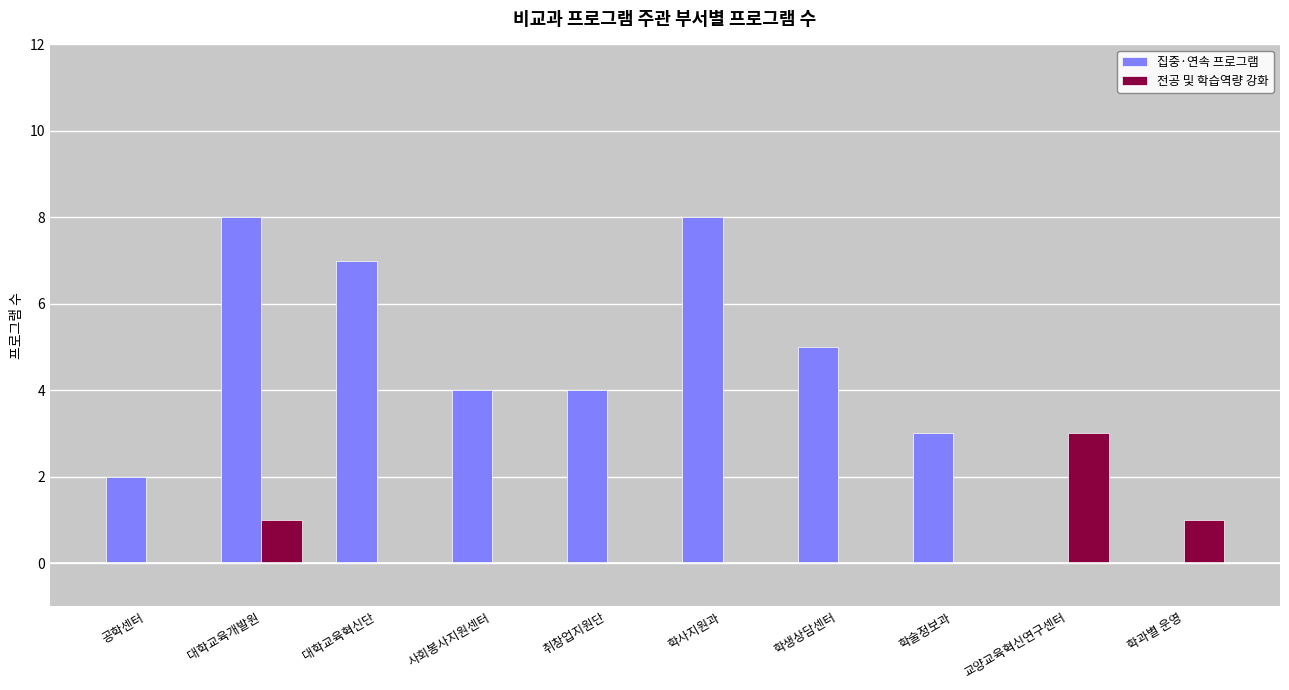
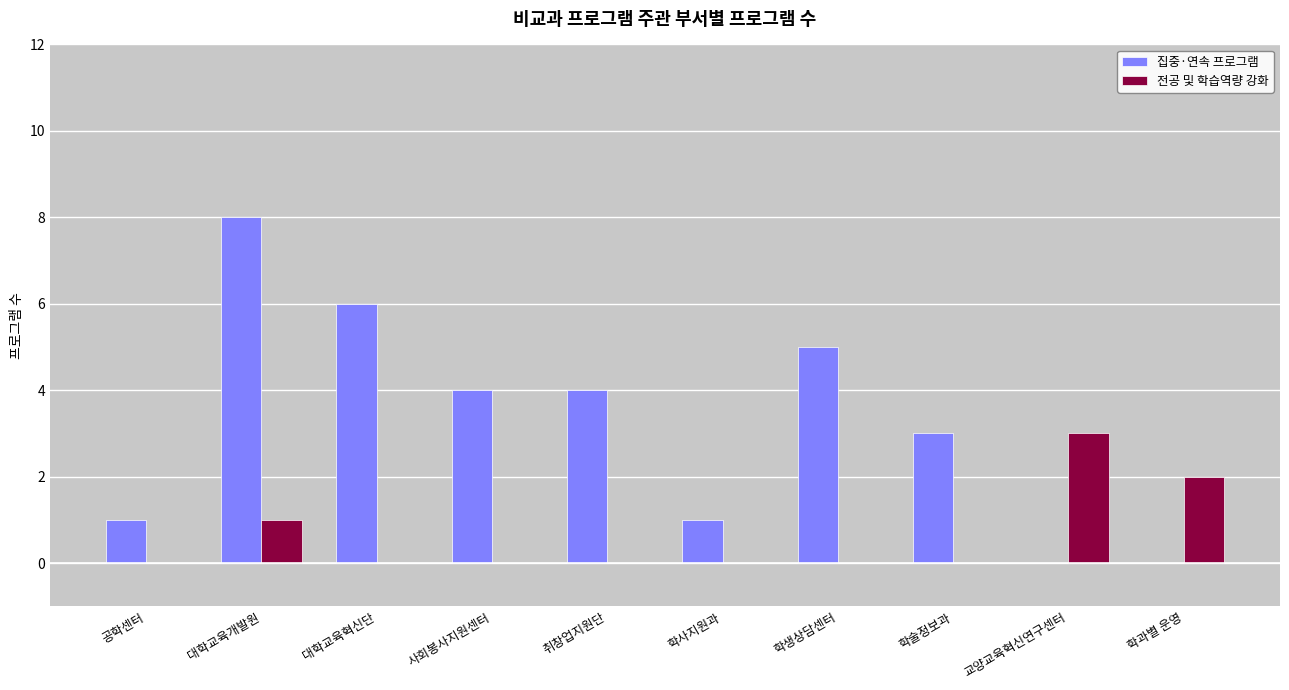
집중·연속 프로그램, 공학센터: 2 -> 1
집중·연속 프로그램, 대학교육혁신단: 7 -> 6
집중·연속 프로그램, 학사지원과: 8 -> 1
전공 및 학습역량 강화, 학과별 운영: 1 -> 2
